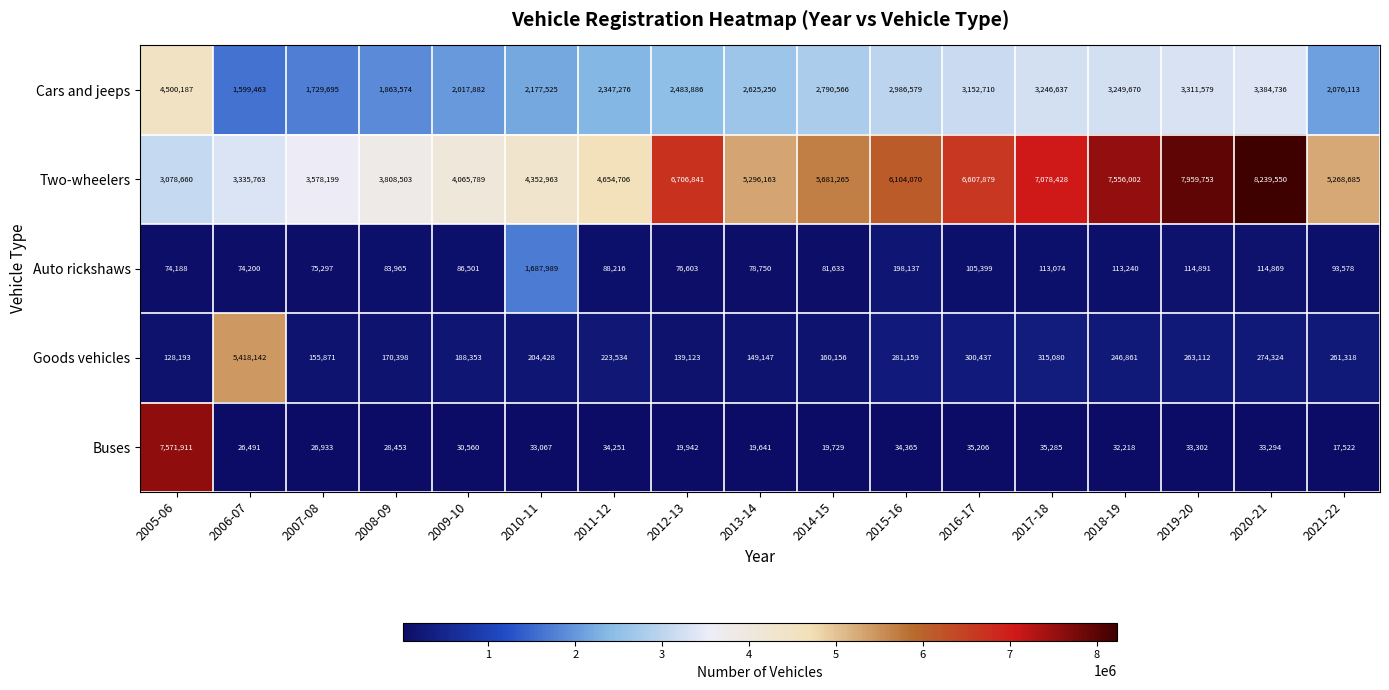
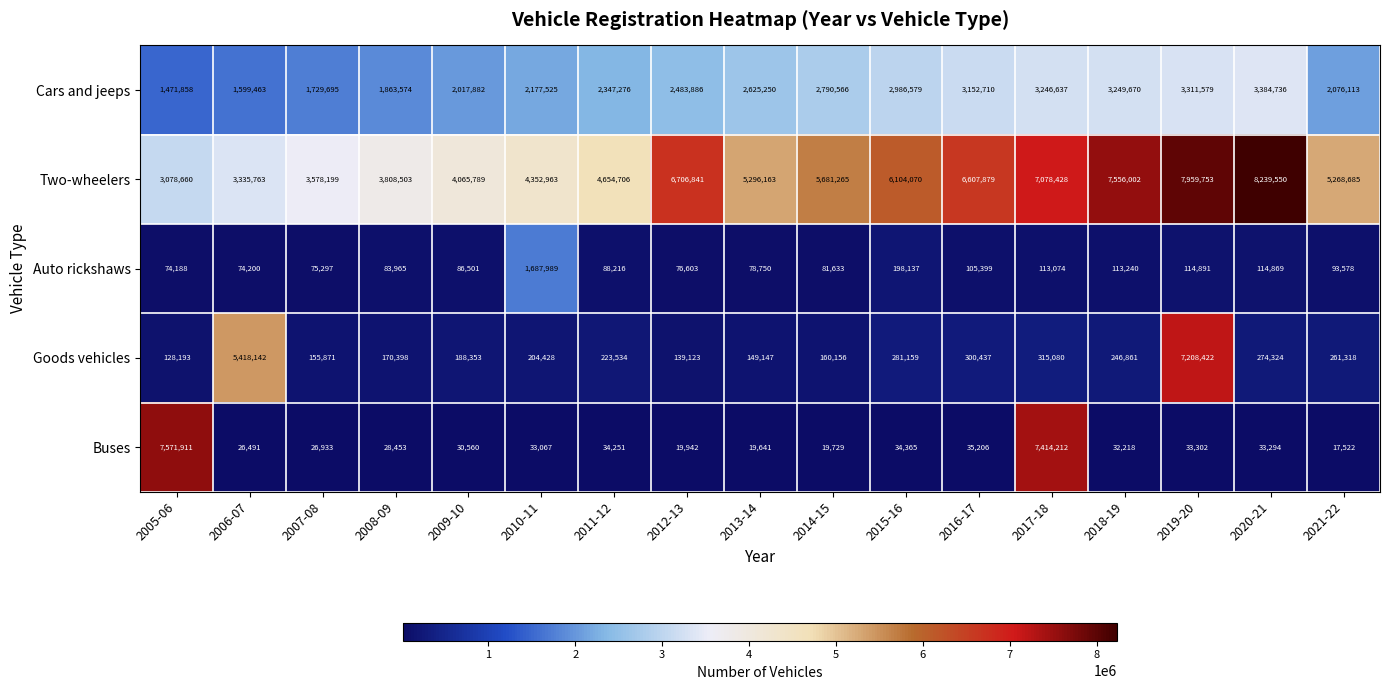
Cars and jeeps, 2005-06: 4,500,187 -> 1,471,858
Goods vehicles, 2019-20: 263,112 -> 7,208,422
Buses, 2017-18: 35,285 -> 7,414,212
